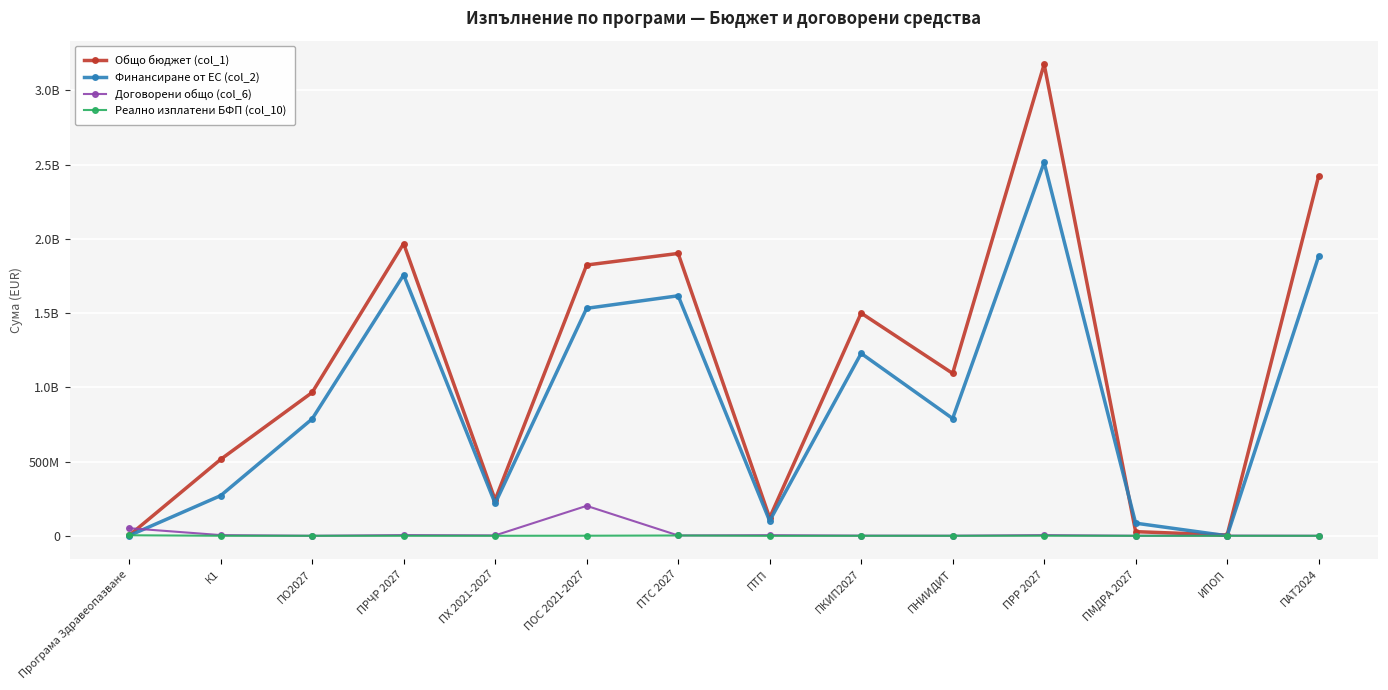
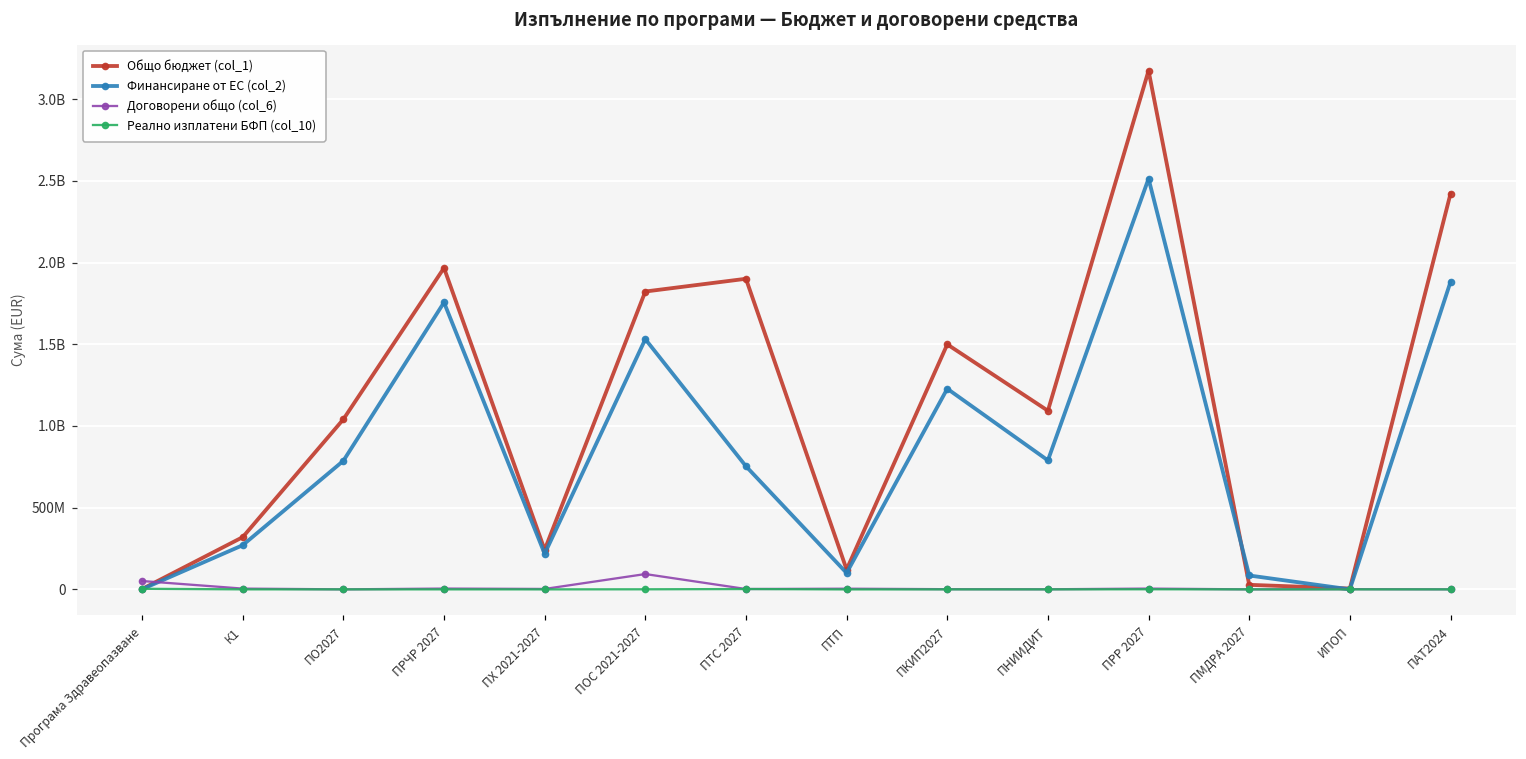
Общо бюджет (col_1), К1: 510000000 -> 320000000
Общо бюджет (col_1), ПО2027: 960000000 -> 1040000000
Договорени общо (col_6), ПОС 2021-2027: 200000000 -> 90000000
Финансиране от ЕС (col_2), ПТС 2027: 1620000000 -> 750000000
